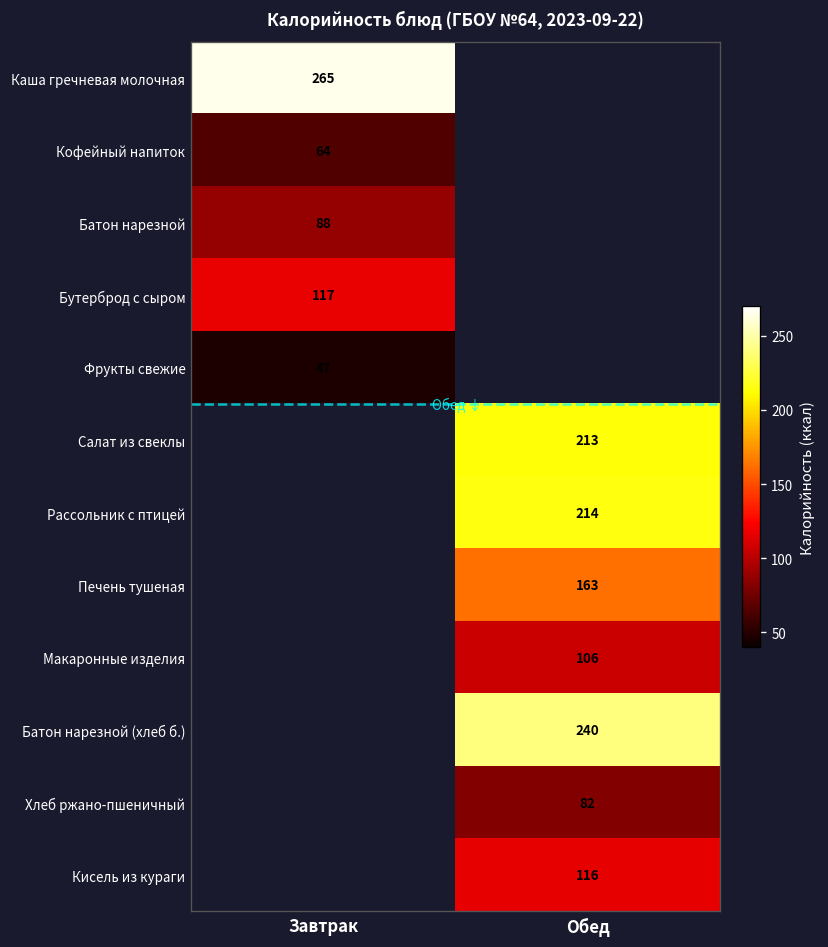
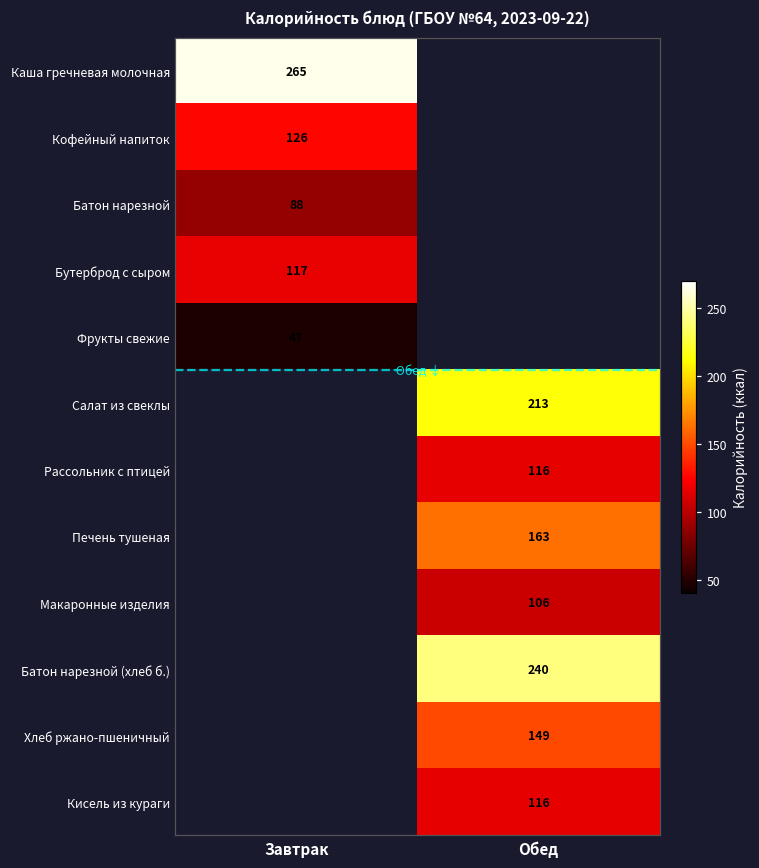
Кофейный напиток, Завтрак: 64 -> 126
Рассольник с птицей, Обед: 214 -> 116
Хлеб ржано-пшеничный, Обед: 82 -> 149
